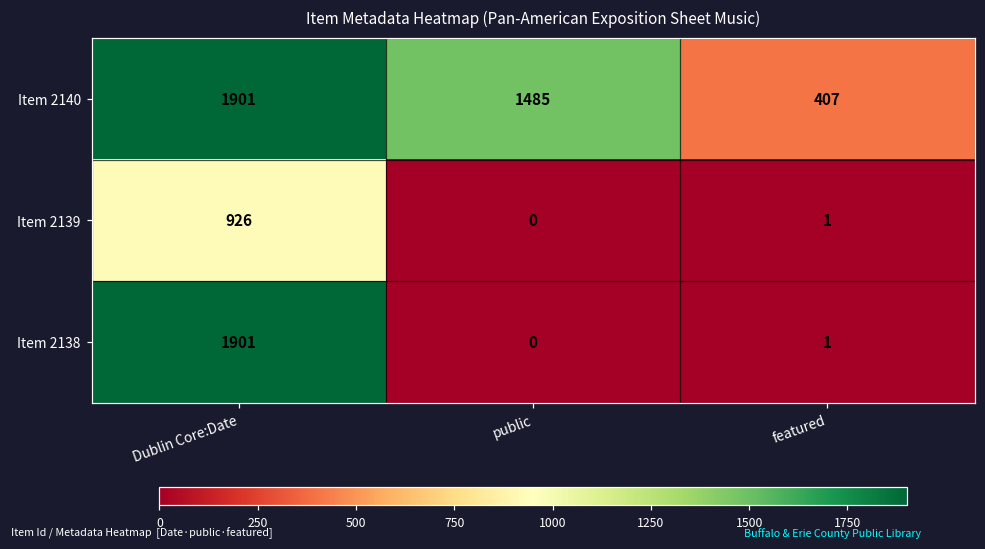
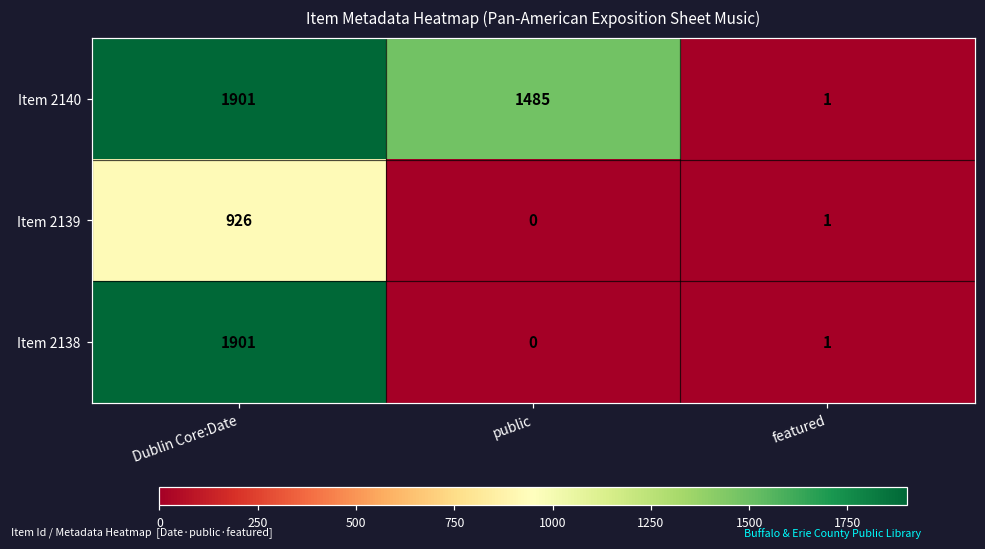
Item 2140, featured: 407 -> 1
